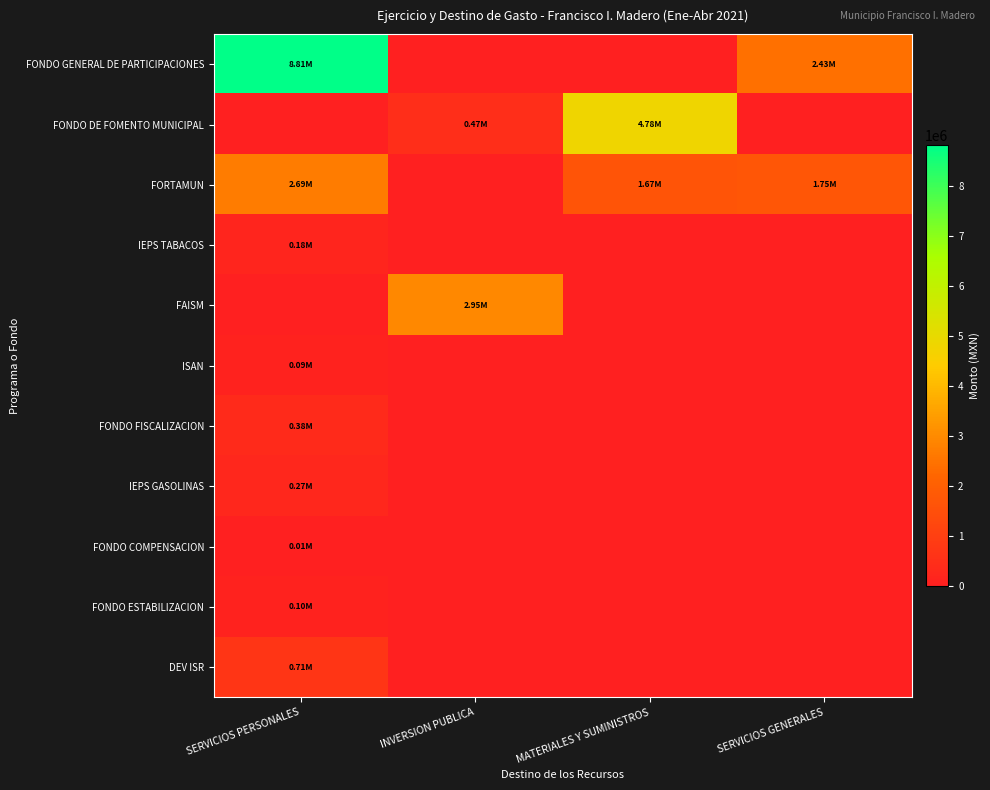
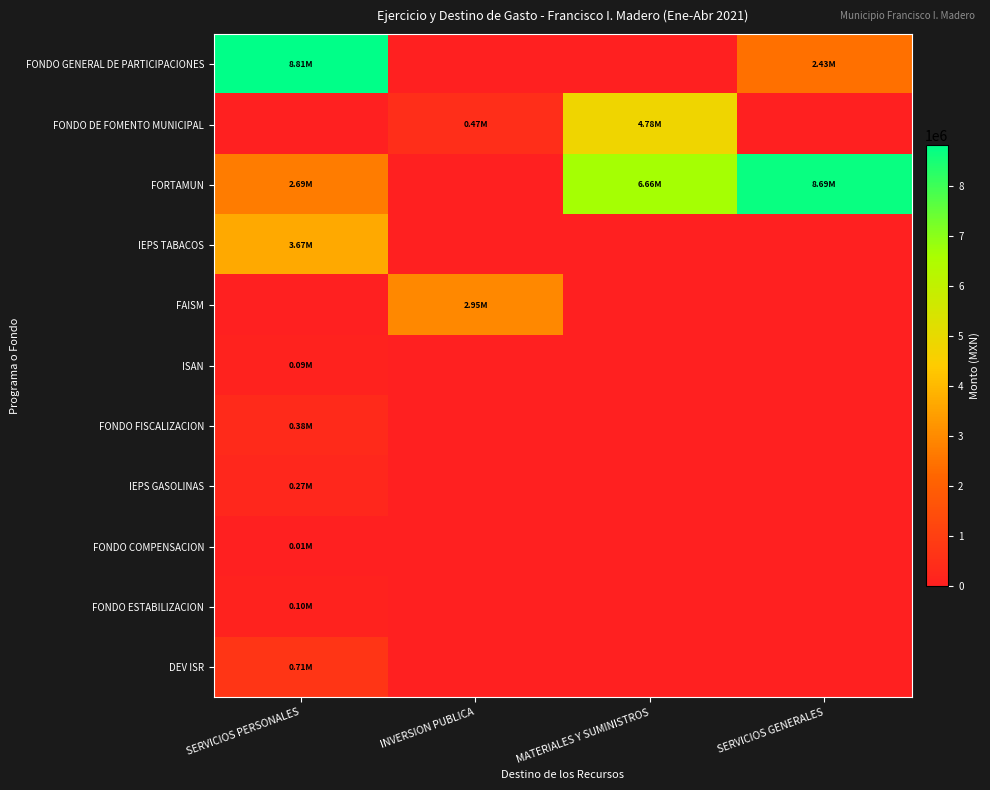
FORTAMUN, MATERIALES Y SUMINISTROS: 1.67M -> 6.66M
FORTAMUN, SERVICIOS GENERALES: 1.75M -> 8.69M
IEPS TABACOS, SERVICIOS PERSONALES: 0.18M -> 3.67M
